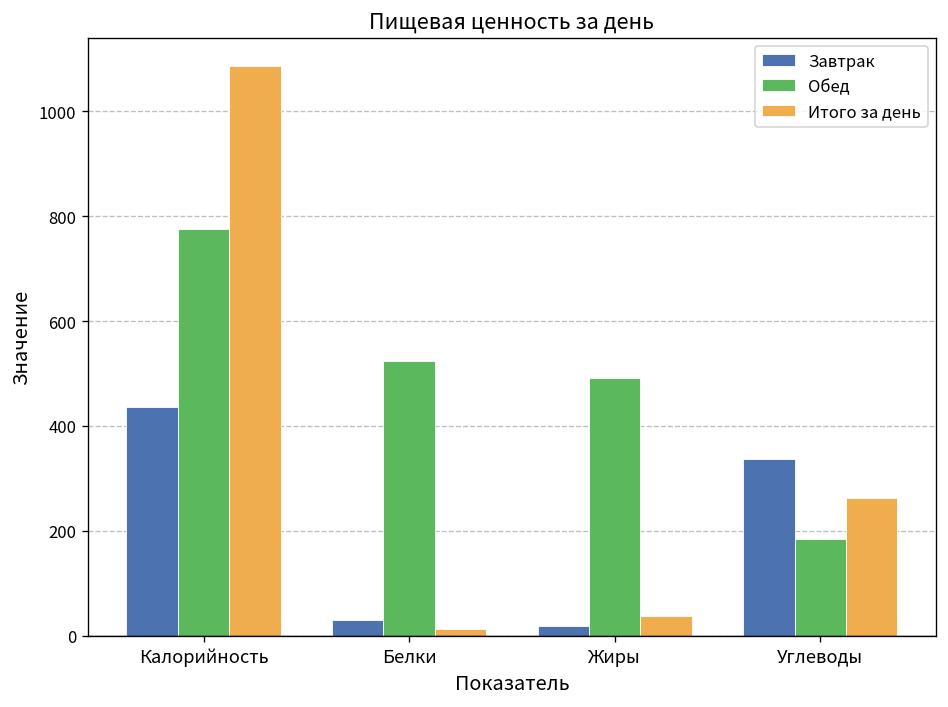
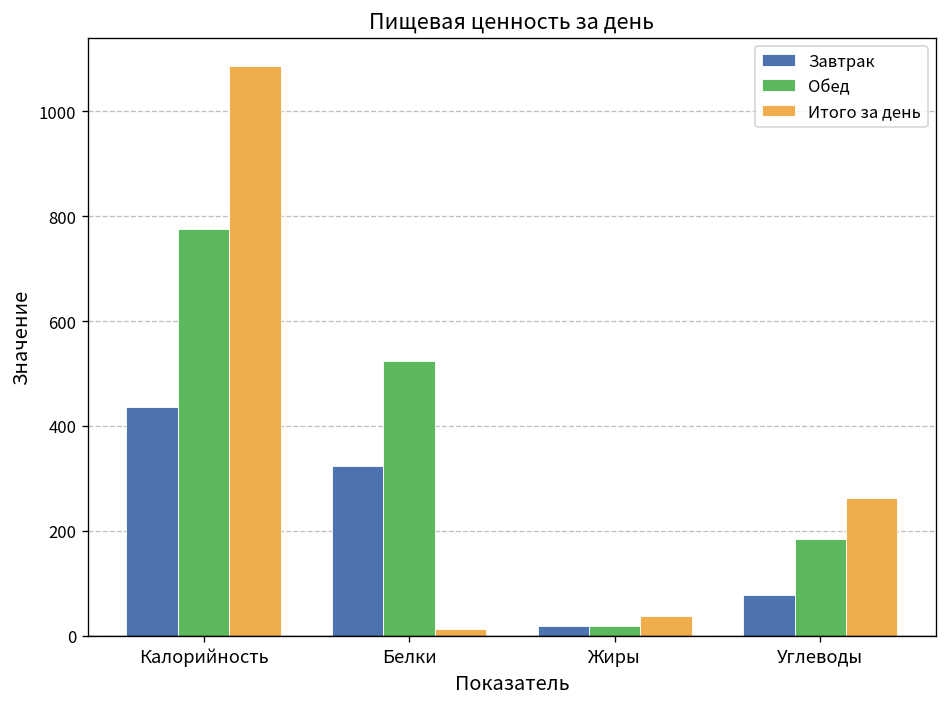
Завтрак, Белки: 30 -> 320
Обед, Жиры: 490 -> 20
Завтрак, Углеводы: 340 -> 80
